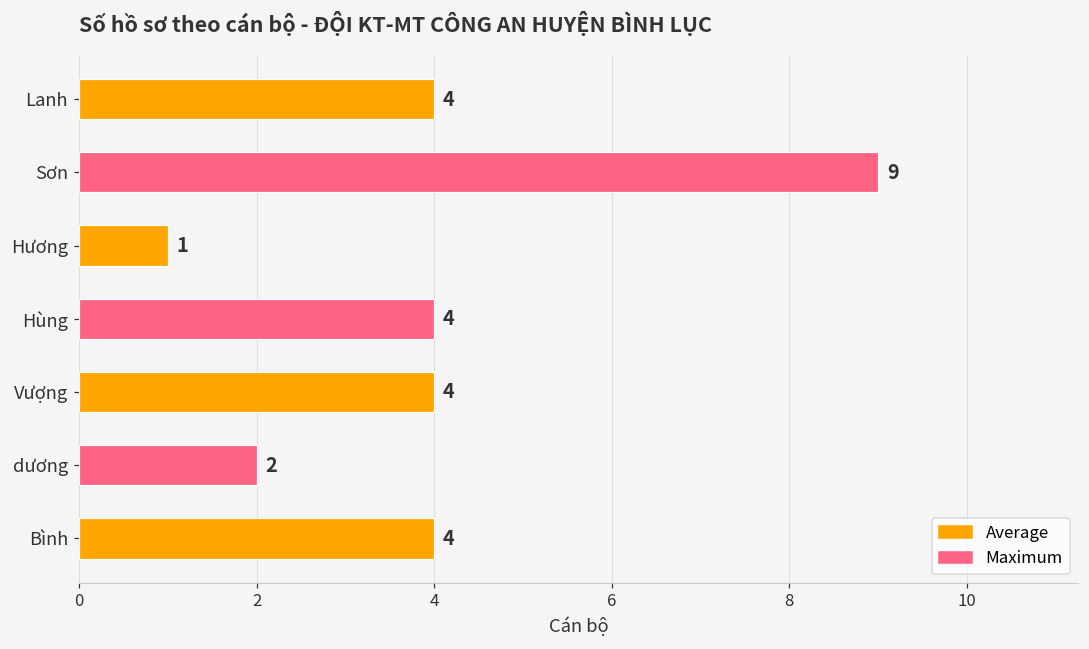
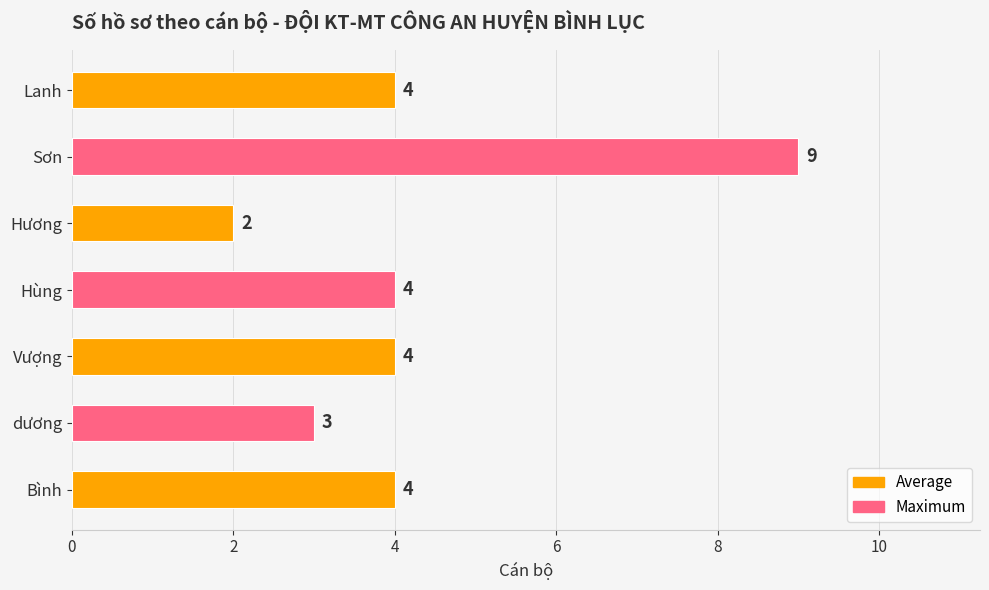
Hương: 1 -> 2
dương: 2 -> 3
